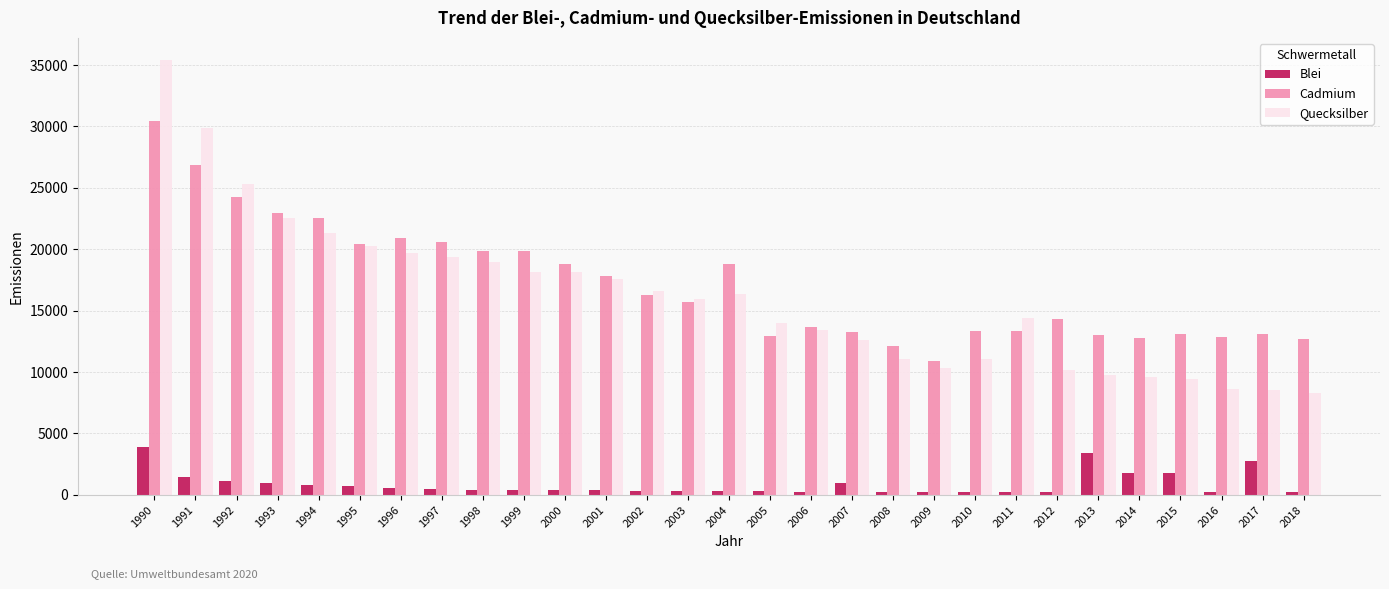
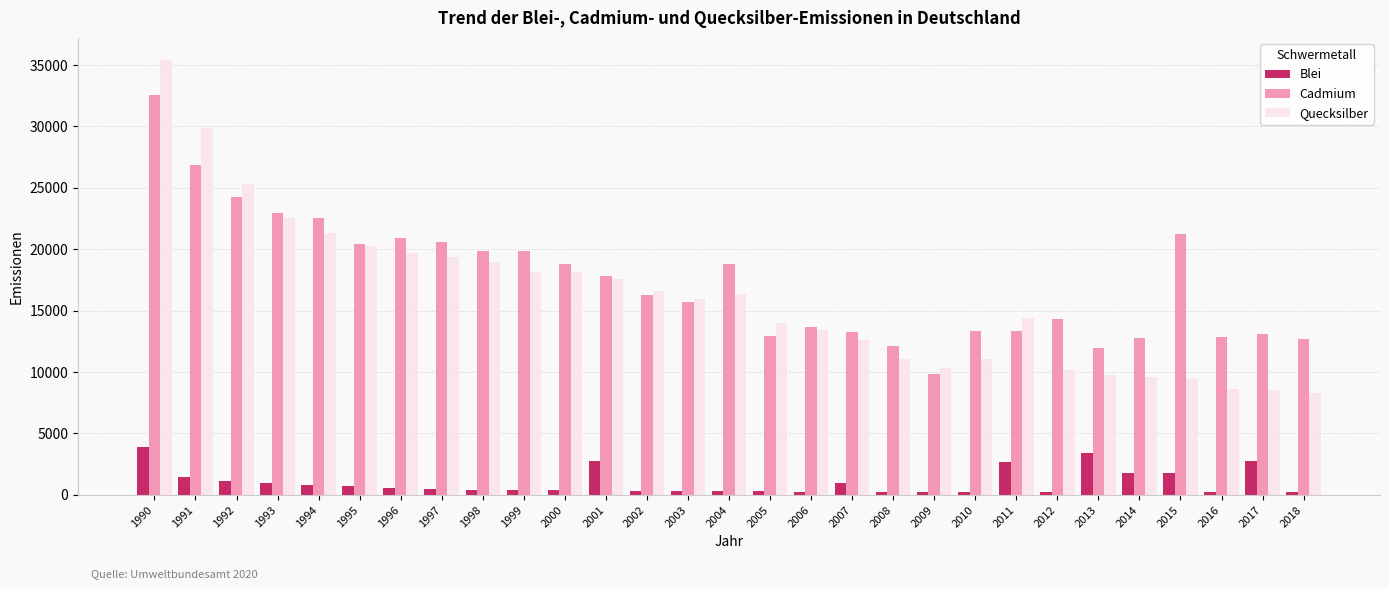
Cadmium, 1990: 30400 -> 32500
Blei, 2001: 400 -> 2800
Cadmium, 2009: 10900 -> 9800
Blei, 2011: 200 -> 2600
Cadmium, 2013: 13000 -> 12000
Cadmium, 2015: 13100 -> 21300
